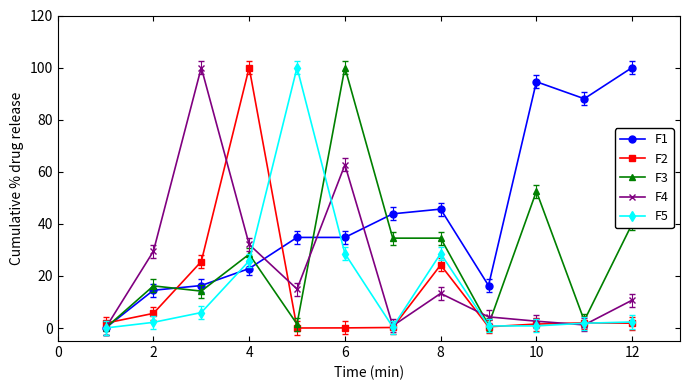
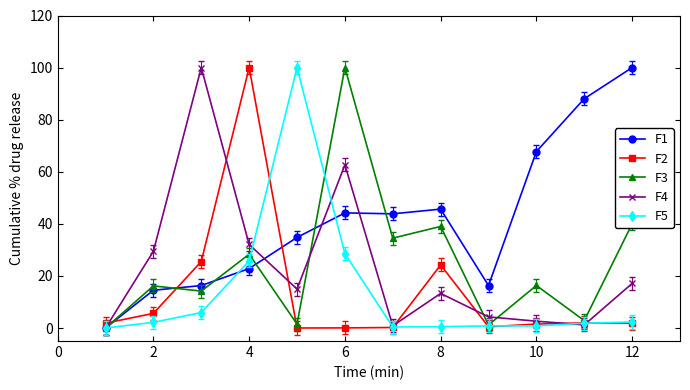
F1, 6: 35 -> 44
F3, 8: 35 -> 39
F5, 8: 29 -> 1
F1, 10: 95 -> 68
F3, 10: 53 -> 16
F4, 12: 11 -> 17
